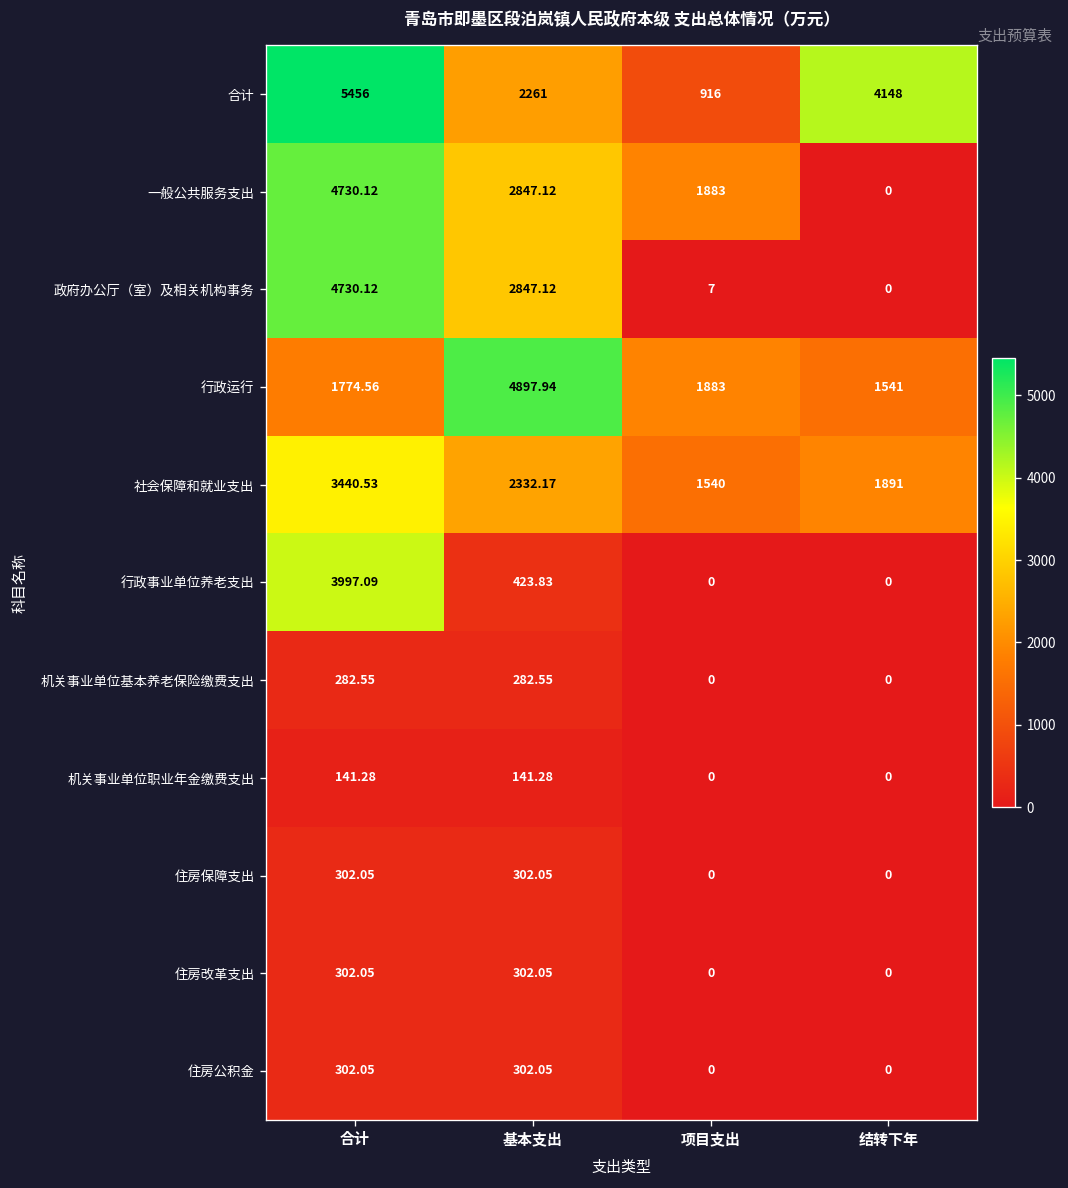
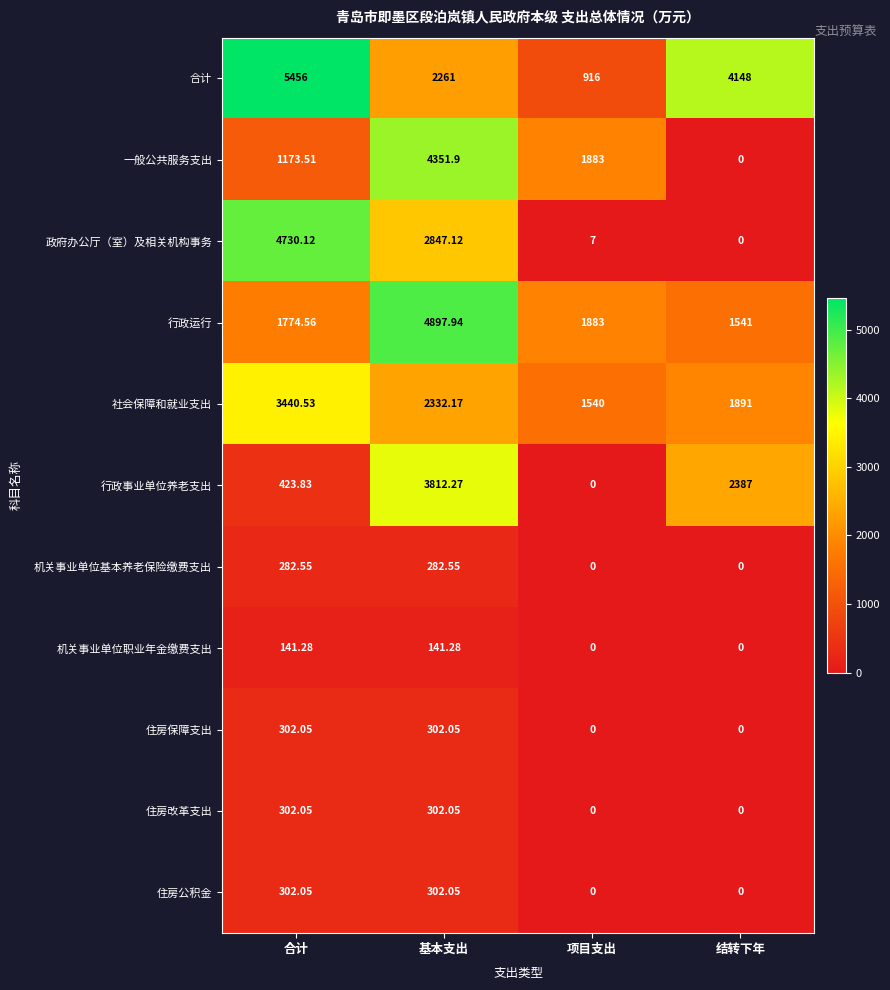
一般公共服务支出, 合计: 4730.12 -> 1173.51
一般公共服务支出, 基本支出: 2847.12 -> 4351.9
行政事业单位养老支出, 合计: 3997.09 -> 423.83
行政事业单位养老支出, 基本支出: 423.83 -> 3812.27
行政事业单位养老支出, 结转下年: 0 -> 2387
